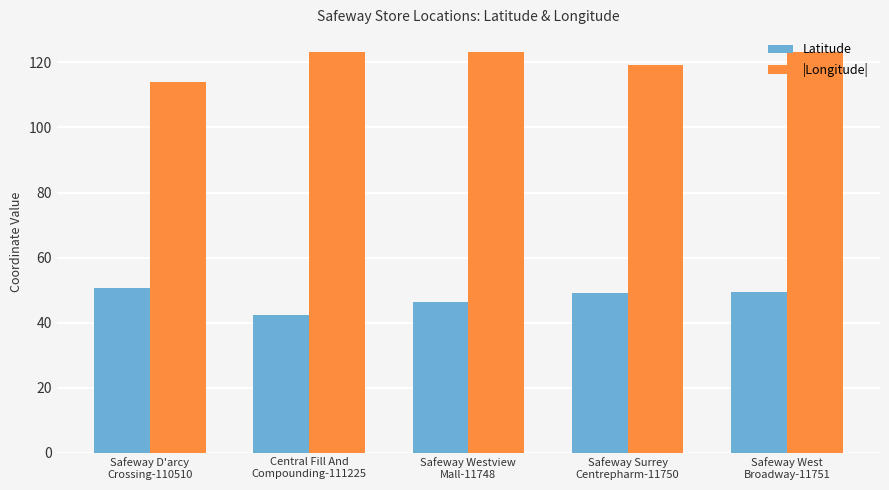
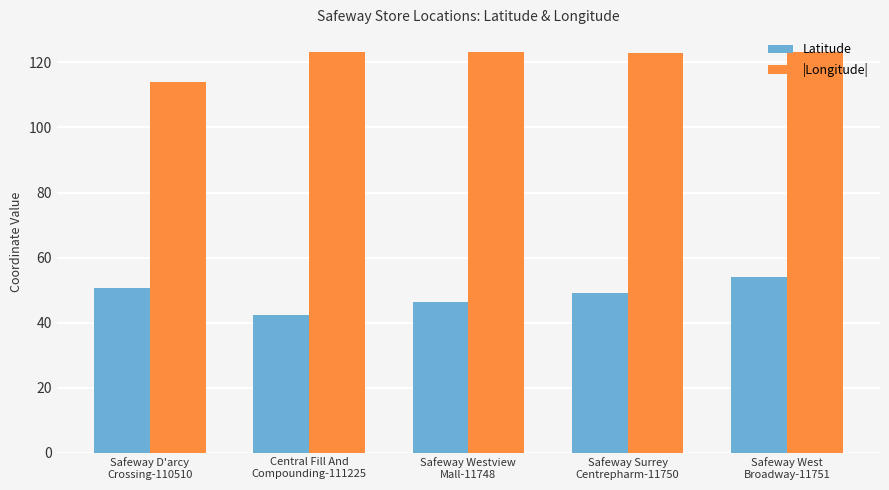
|Longitude|, Safeway Surrey Centrepharm-11750: 119 -> 123
Latitude, Safeway West Broadway-11751: 49 -> 54
